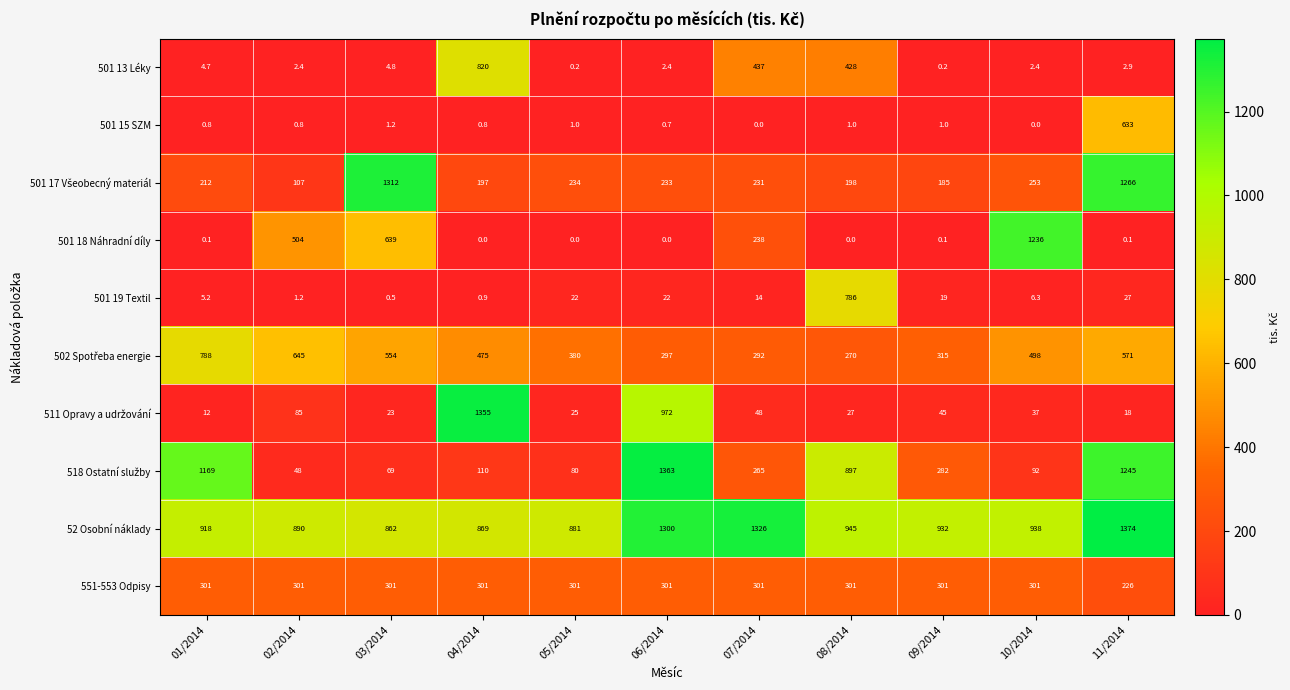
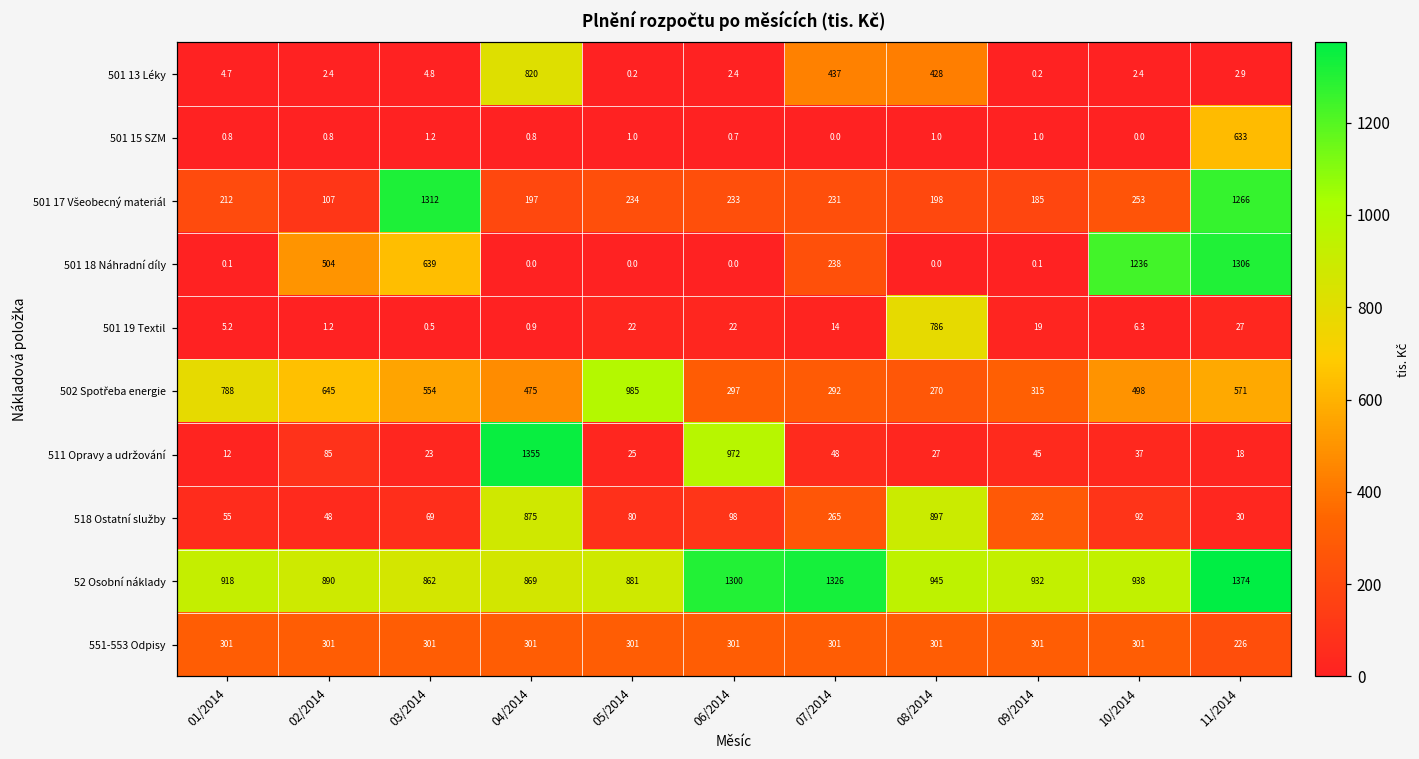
501 18 Náhradní díly, 11/2014: 0.1 -> 1306
502 Spotřeba energie, 05/2014: 380 -> 985
518 Ostatní služby, 01/2014: 1169 -> 55
518 Ostatní služby, 04/2014: 110 -> 875
518 Ostatní služby, 06/2014: 1363 -> 98
518 Ostatní služby, 11/2014: 1245 -> 30
